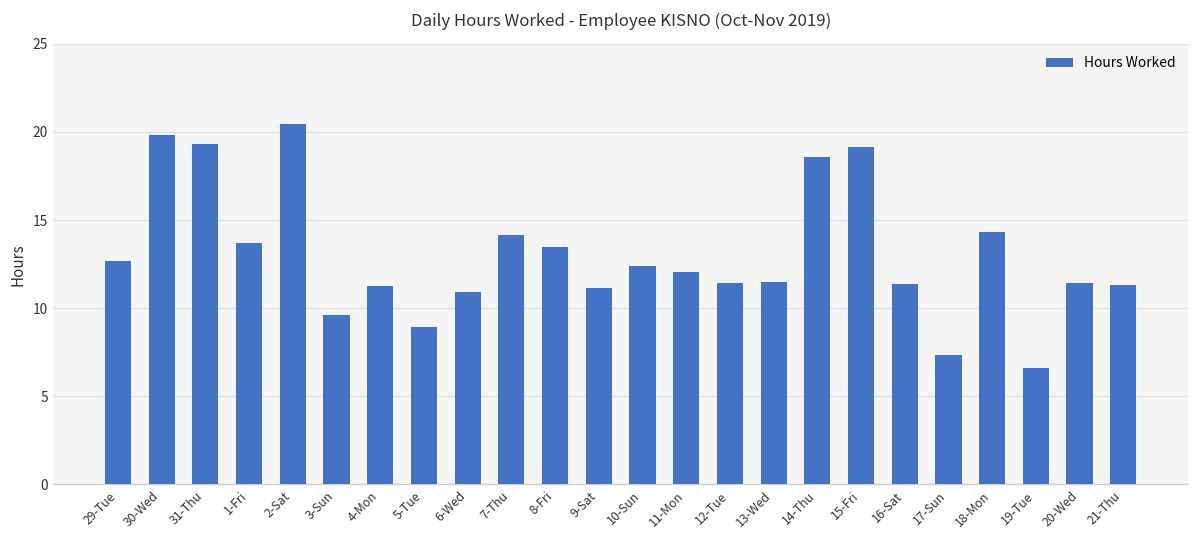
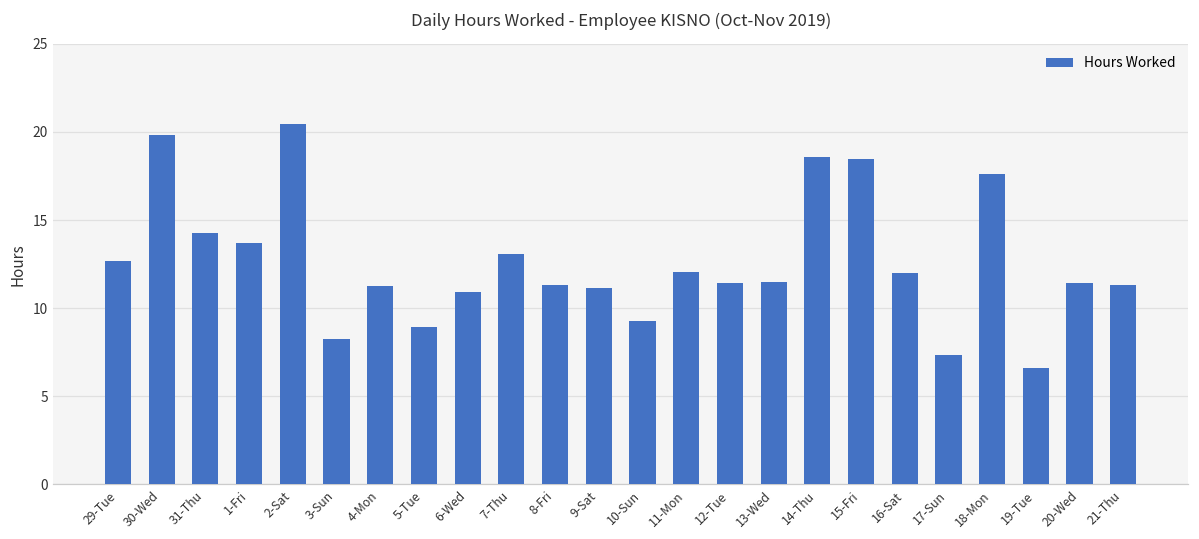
31-Thu: 19.3 -> 14.3
3-Sun: 9.6 -> 8.3
7-Thu: 14.2 -> 13.1
8-Fri: 13.5 -> 11.3
10-Sun: 12.4 -> 9.3
15-Fri: 19.2 -> 18.5
16-Sat: 11.4 -> 12.0
18-Mon: 14.4 -> 17.6
